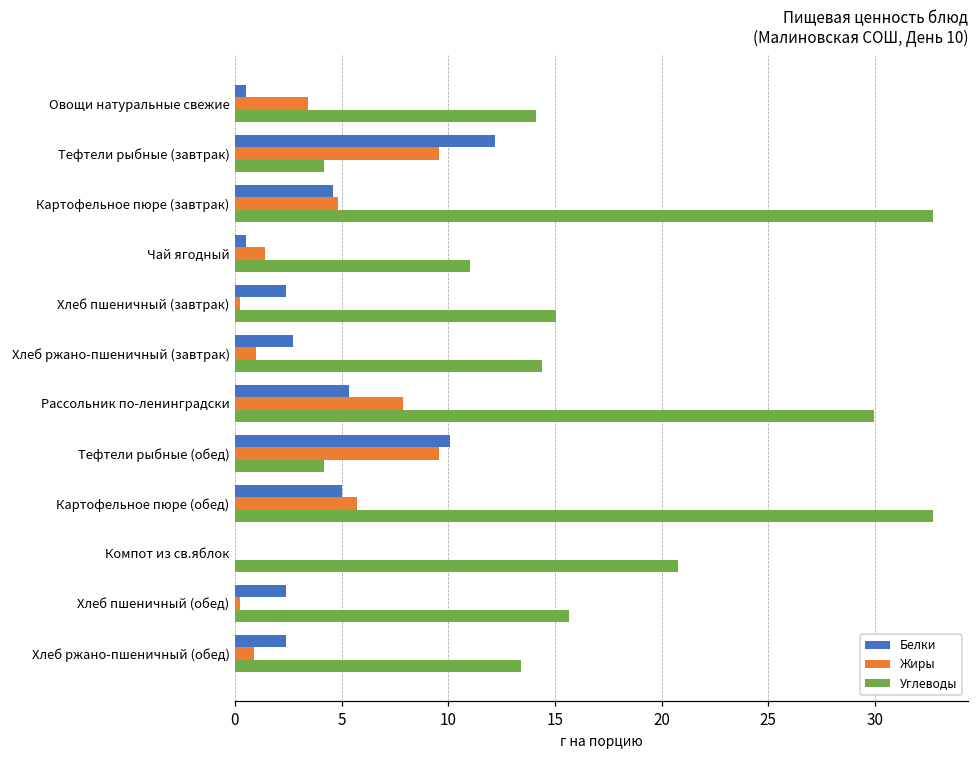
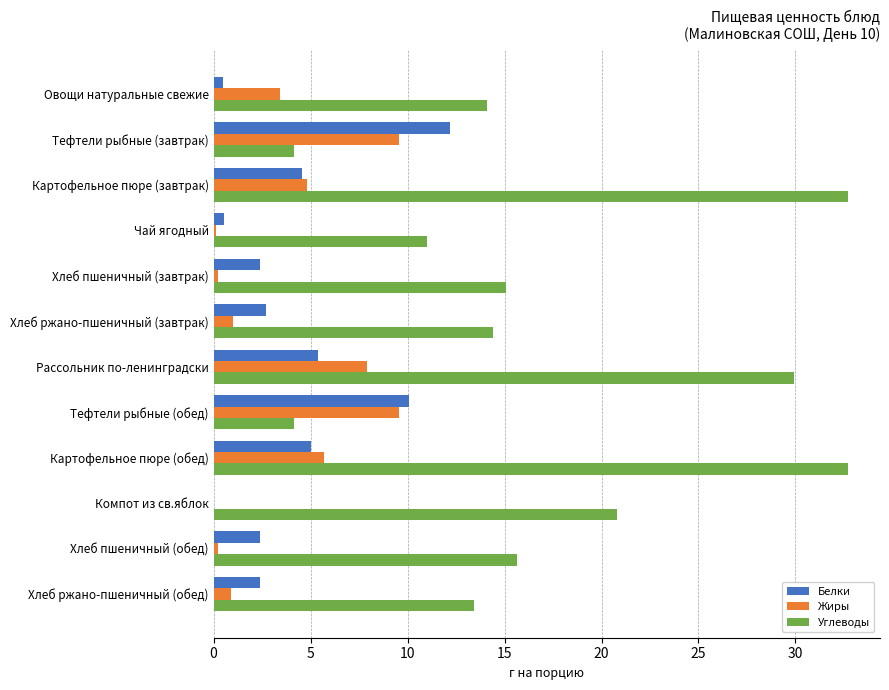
Жиры, Чай ягодный: 1.4 -> 0.1
